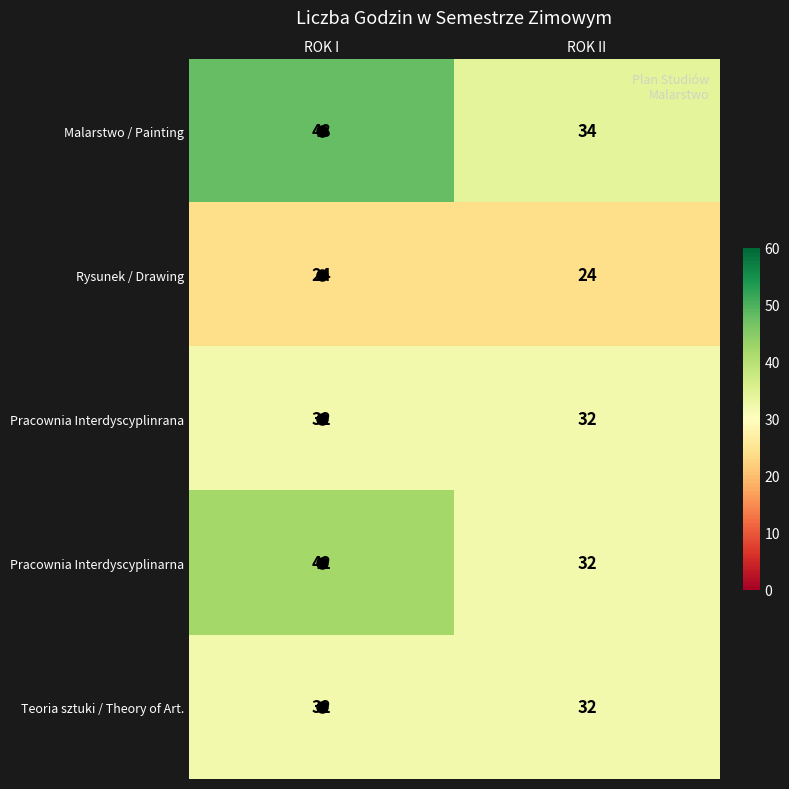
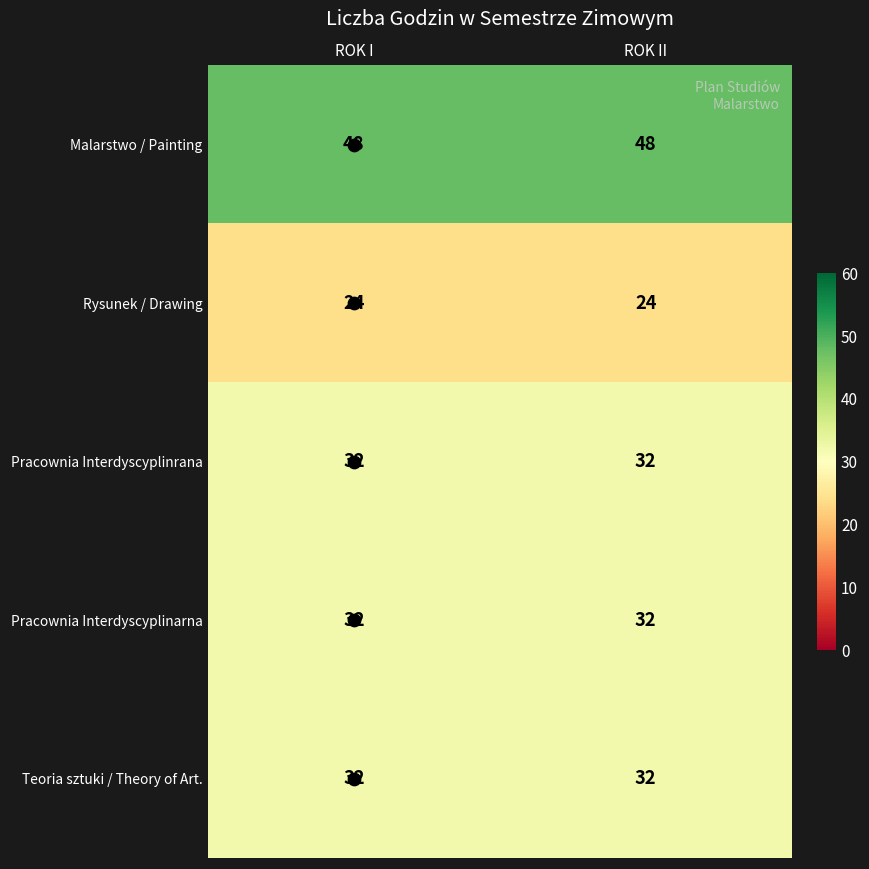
Malarstwo / Painting, ROK II: 34 -> 48
Pracownia Interdyscyplinarna, ROK I: 42 -> 32
